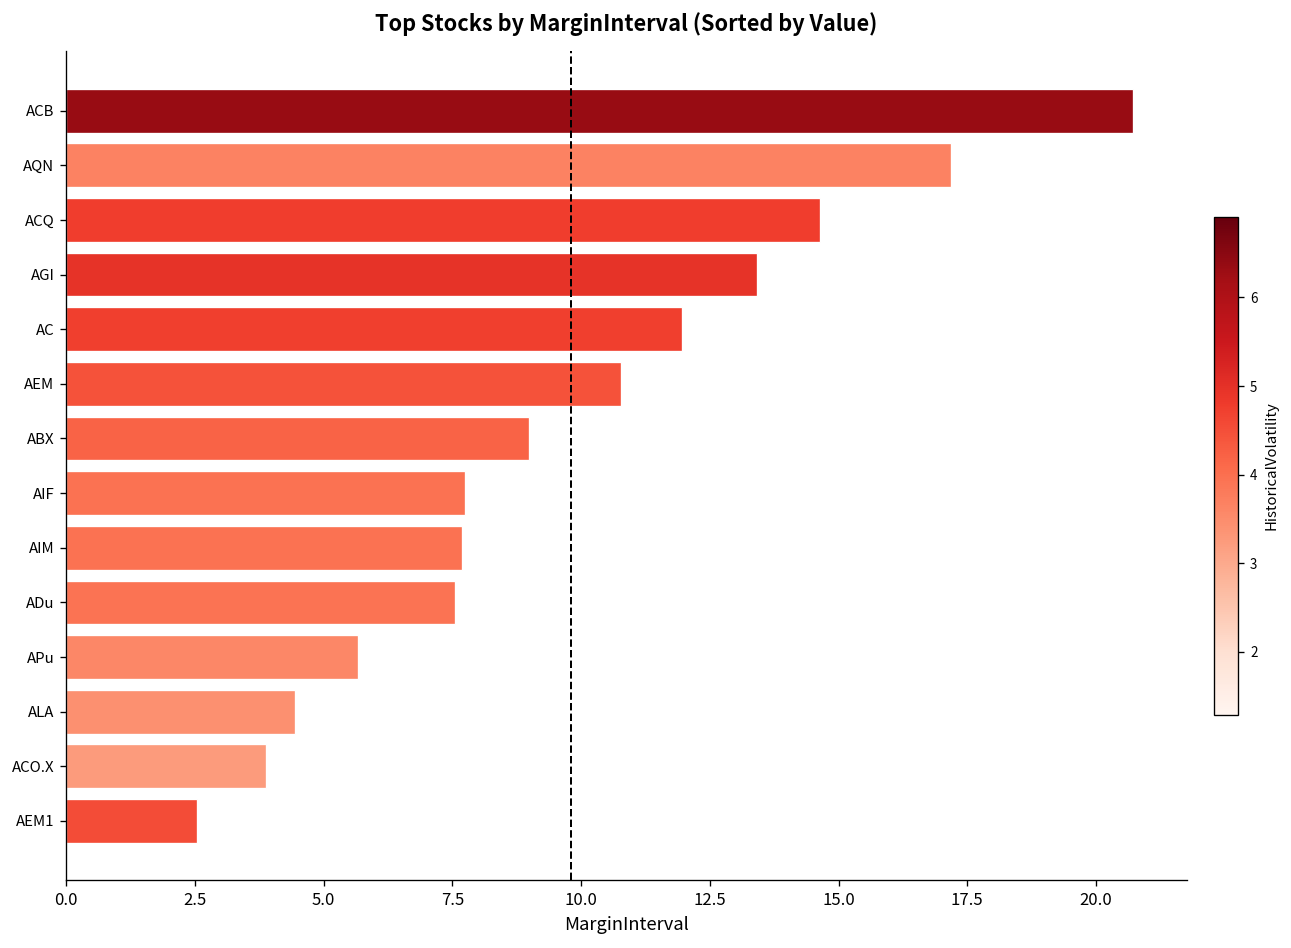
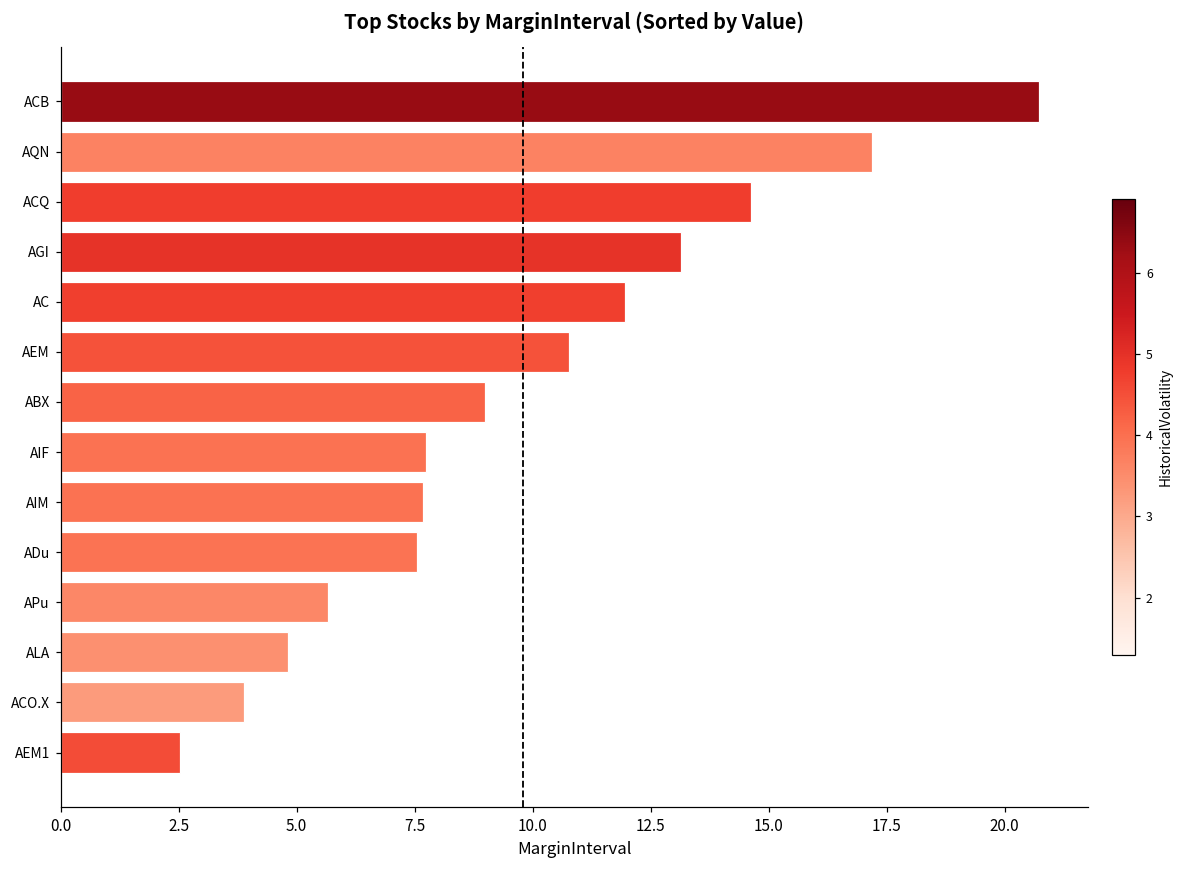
AGI: 13.4 -> 13.1
ALA: 4.5 -> 4.8
